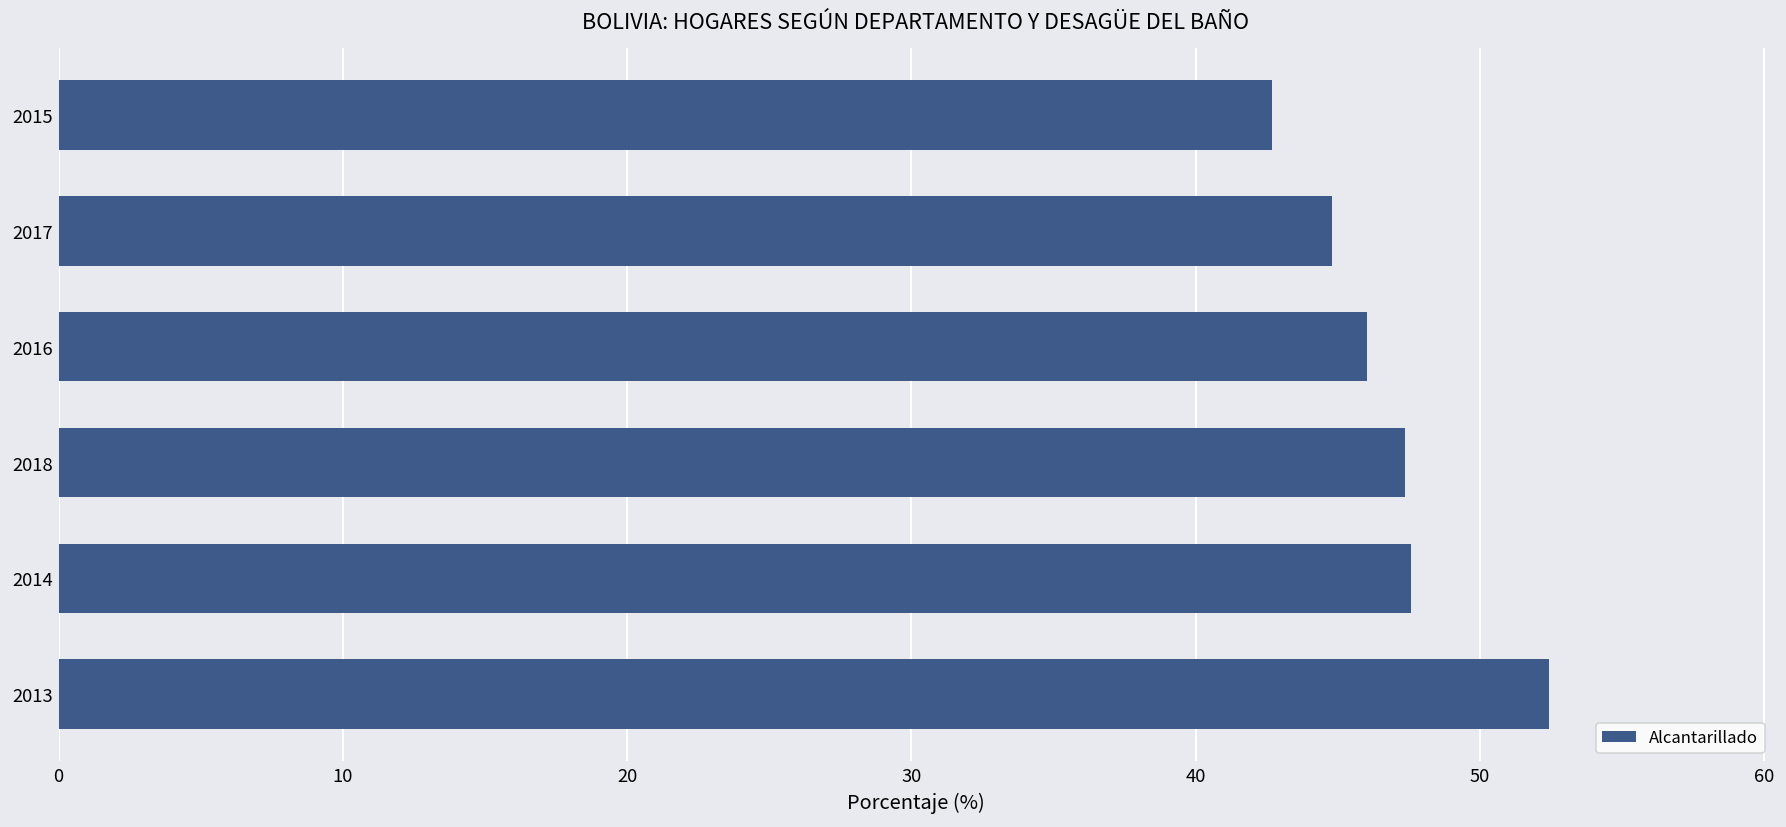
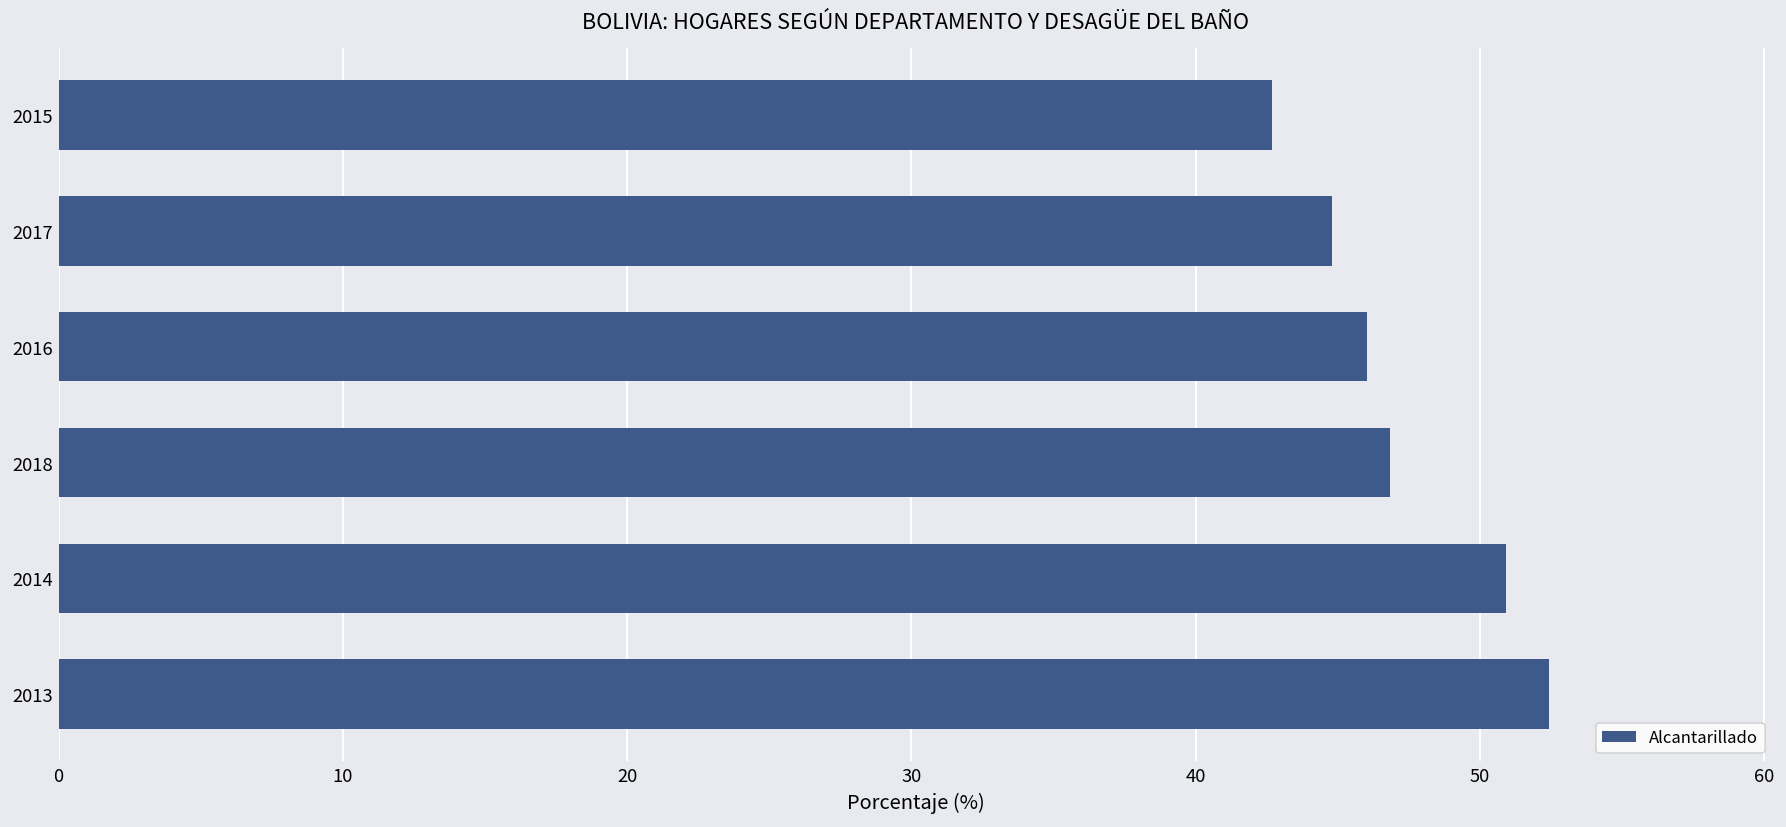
2018: 47.4 -> 46.8
2014: 47.6 -> 50.9
